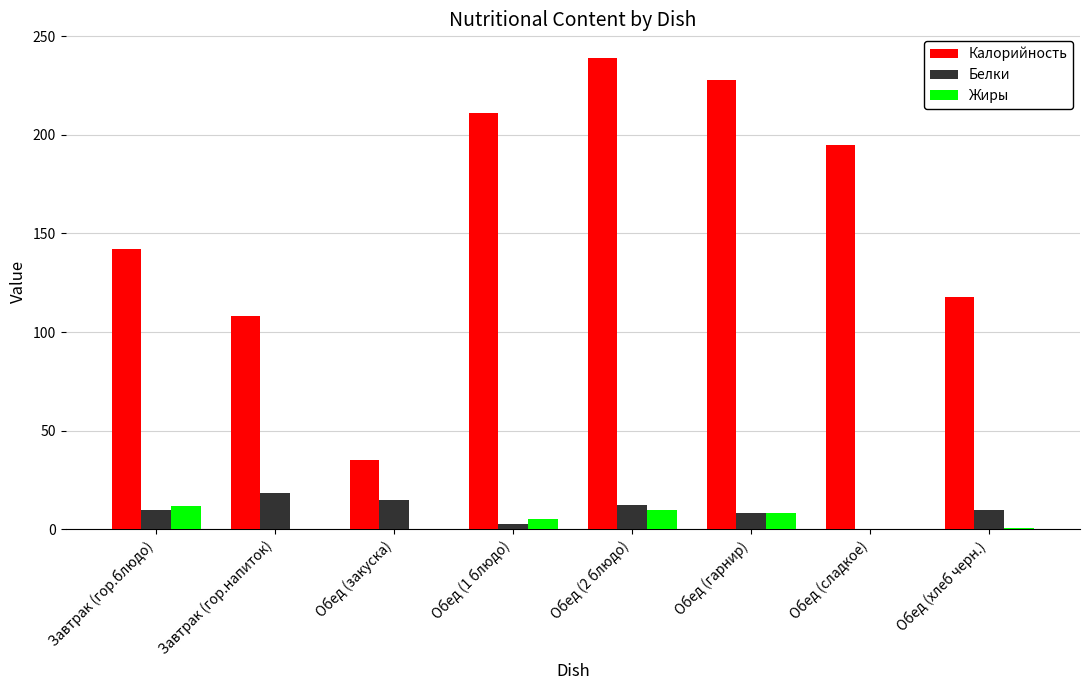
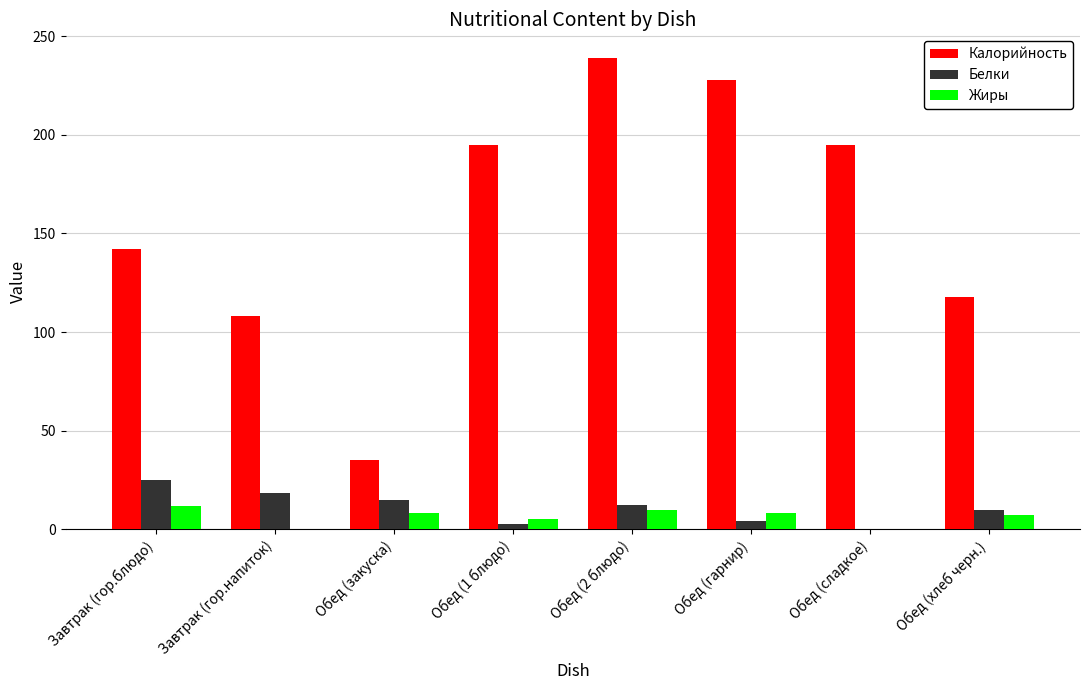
Белки, Завтрак (гор.блюдо): 10 -> 25
Жиры, Обед (закуска): 0 -> 9
Калорийность, Обед (1 блюдо): 211 -> 195
Белки, Обед (гарнир): 8 -> 4
Жиры, Обед (хлеб черн.): 1 -> 7
